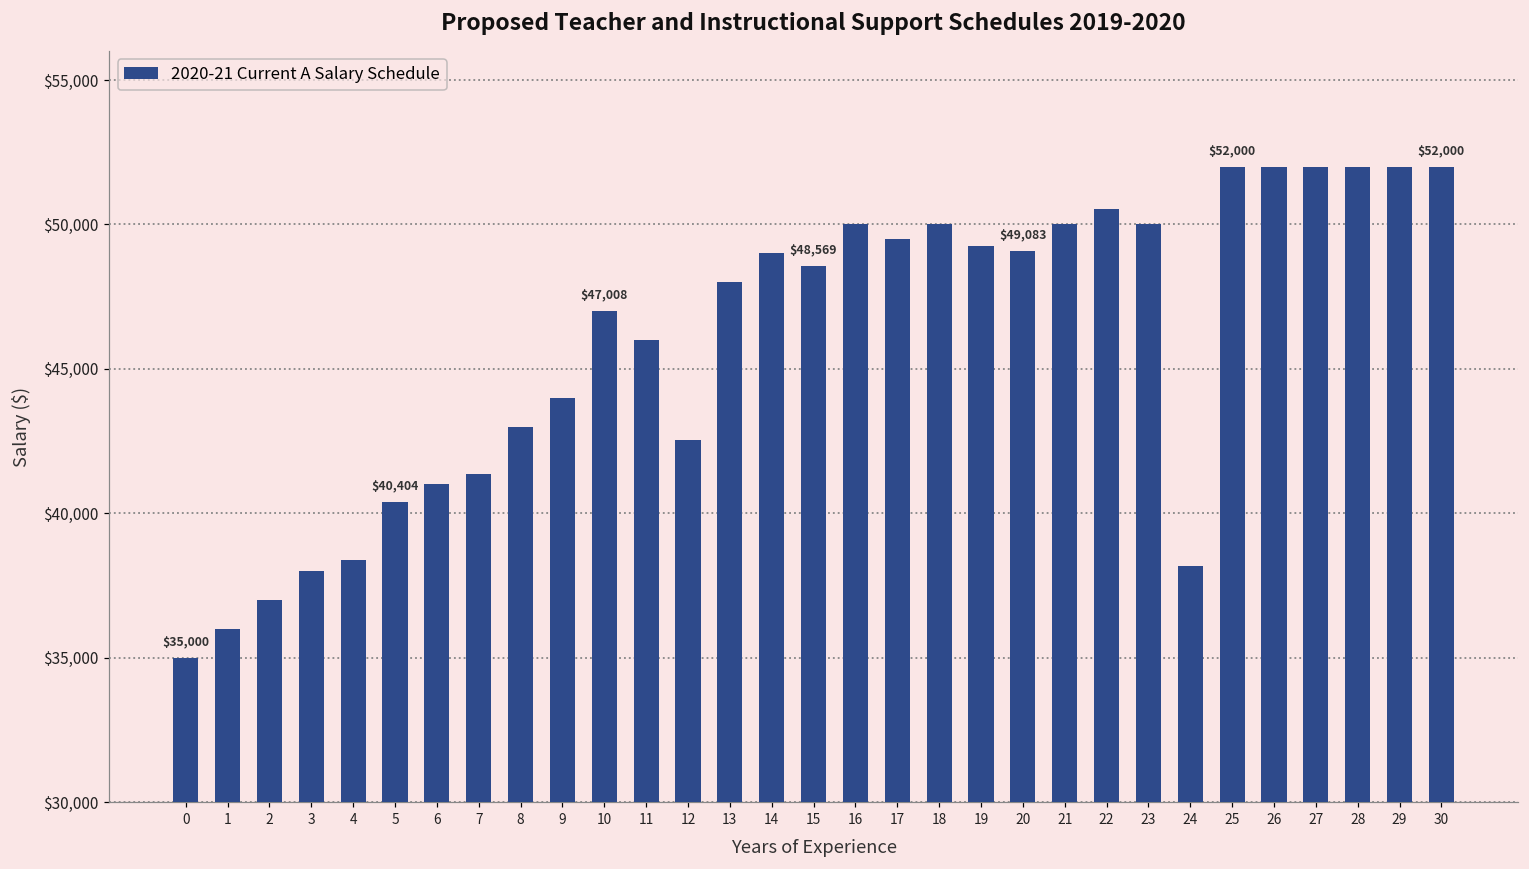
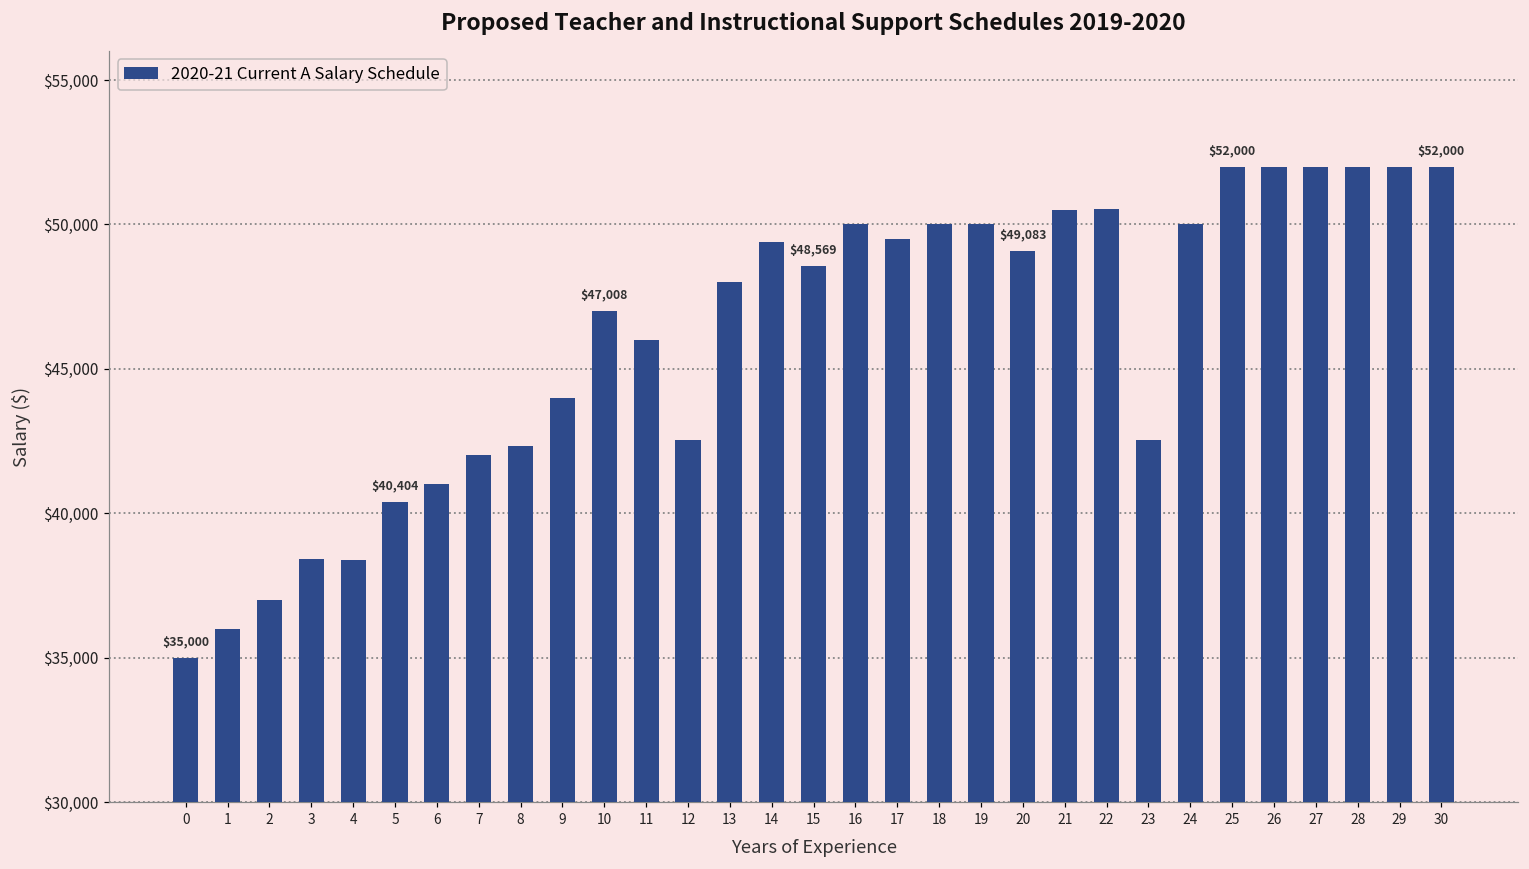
3: $38,000 -> $38,400
7: $41,400 -> $42,000
8: $43,000 -> $42,300
14: $49,000 -> $49,400
19: $49,300 -> $50,000
21: $50,000 -> $50,500
23: $50,000 -> $42,500
24: $38,200 -> $50,000
